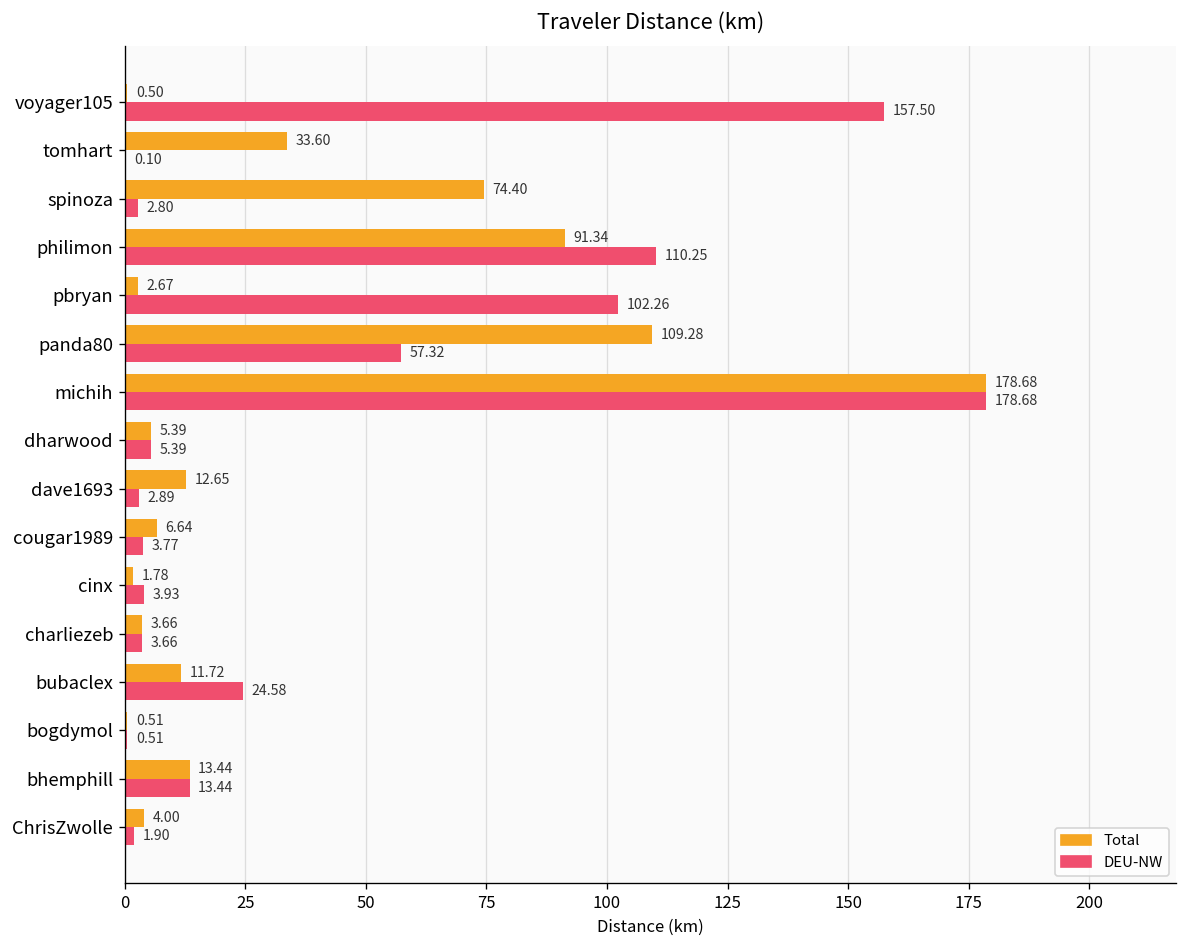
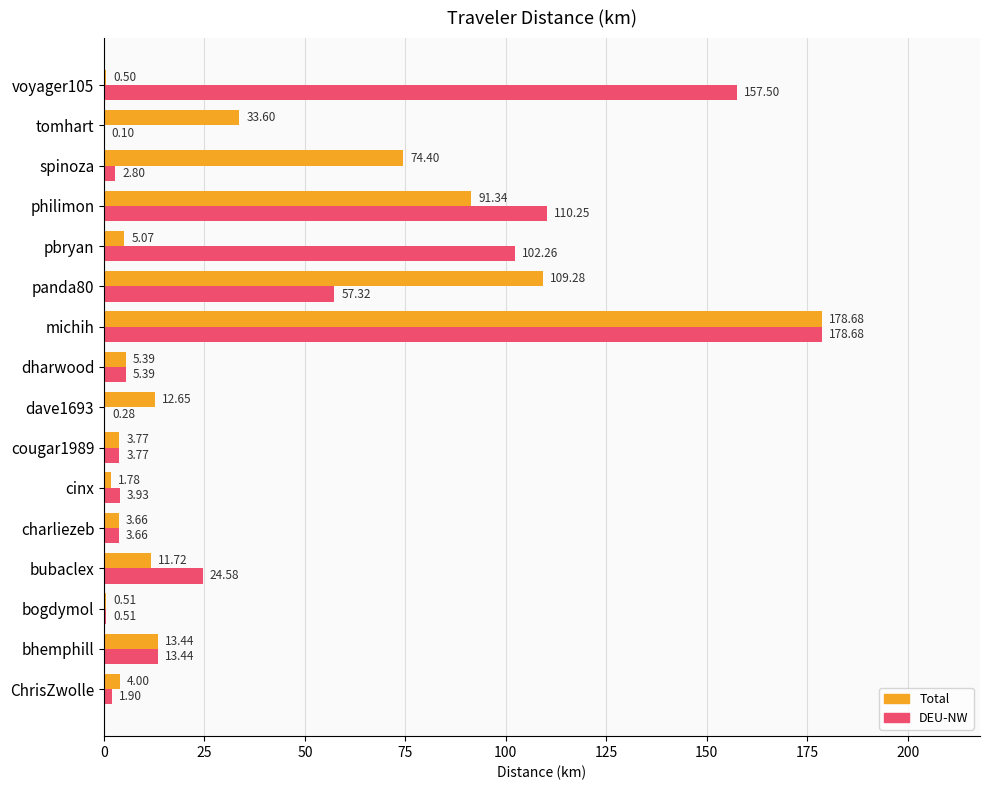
Total, pbryan: 2.67 -> 5.07
DEU-NW, dave1693: 2.89 -> 0.28
Total, cougar1989: 6.64 -> 3.77
